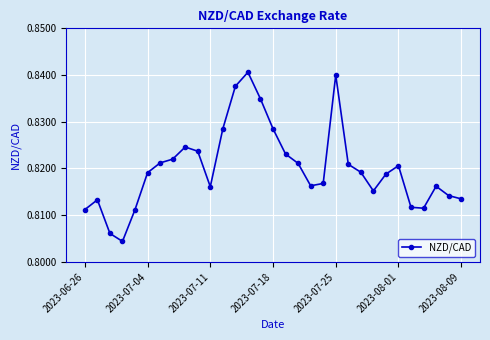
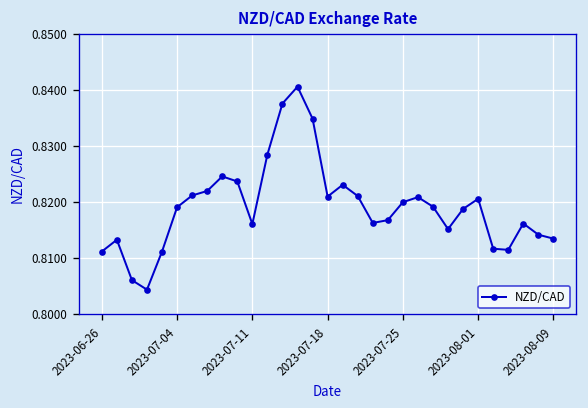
2023-07-18: 0.829 -> 0.821
2023-07-25: 0.84 -> 0.82
